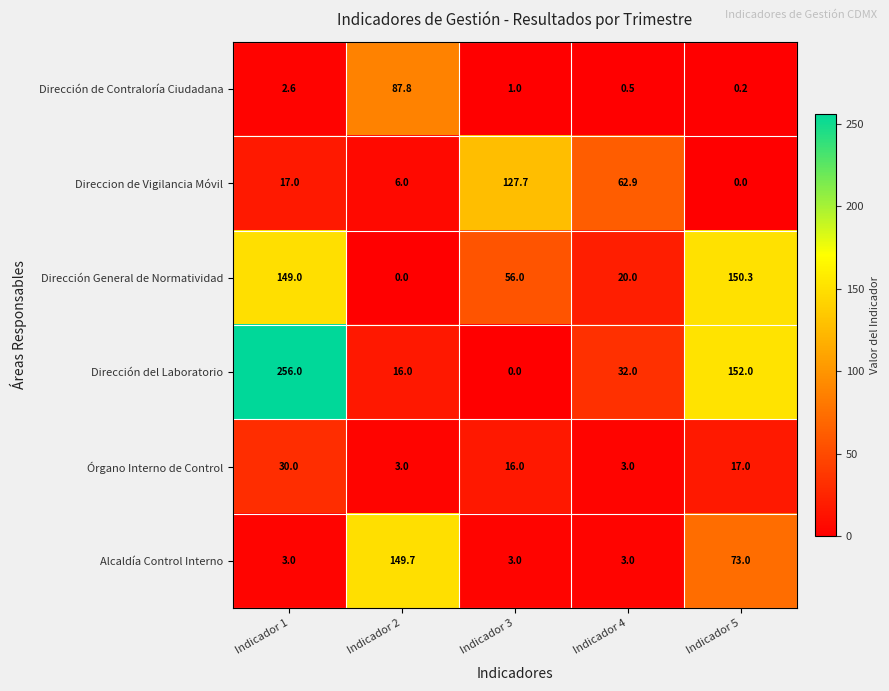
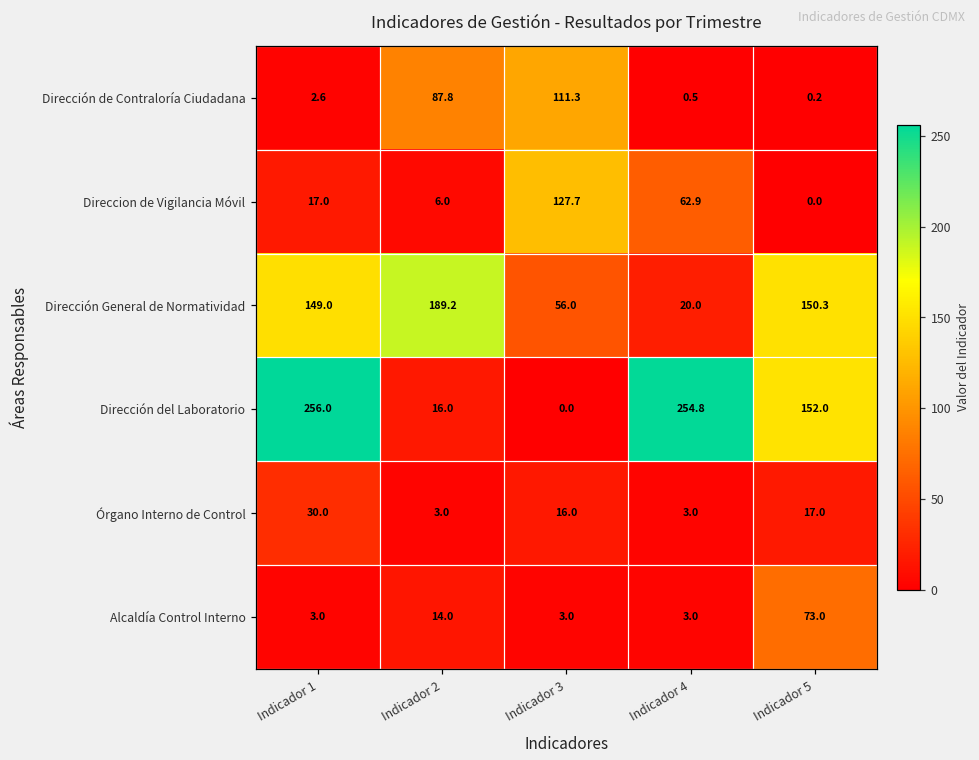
Dirección de Contraloría Ciudadana, Indicador 3: 1.0 -> 111.3
Dirección General de Normatividad, Indicador 2: 0.0 -> 189.2
Dirección del Laboratorio, Indicador 4: 32.0 -> 254.8
Alcaldía Control Interno, Indicador 2: 149.7 -> 14.0
